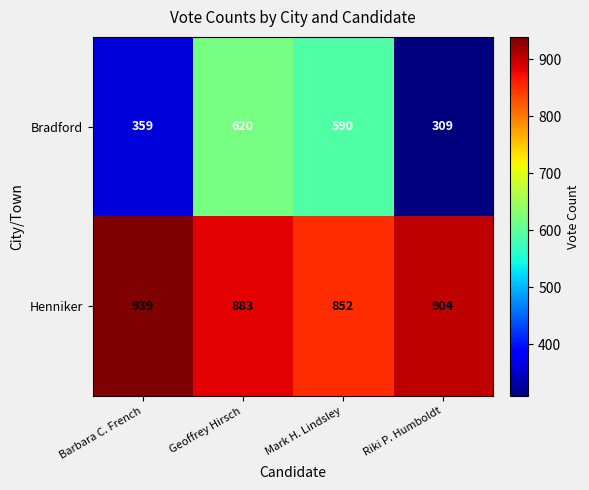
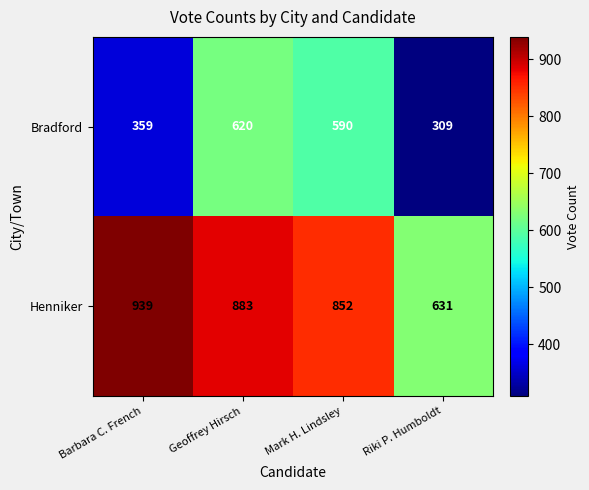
Henniker, Riki P. Humboldt: 904 -> 631
